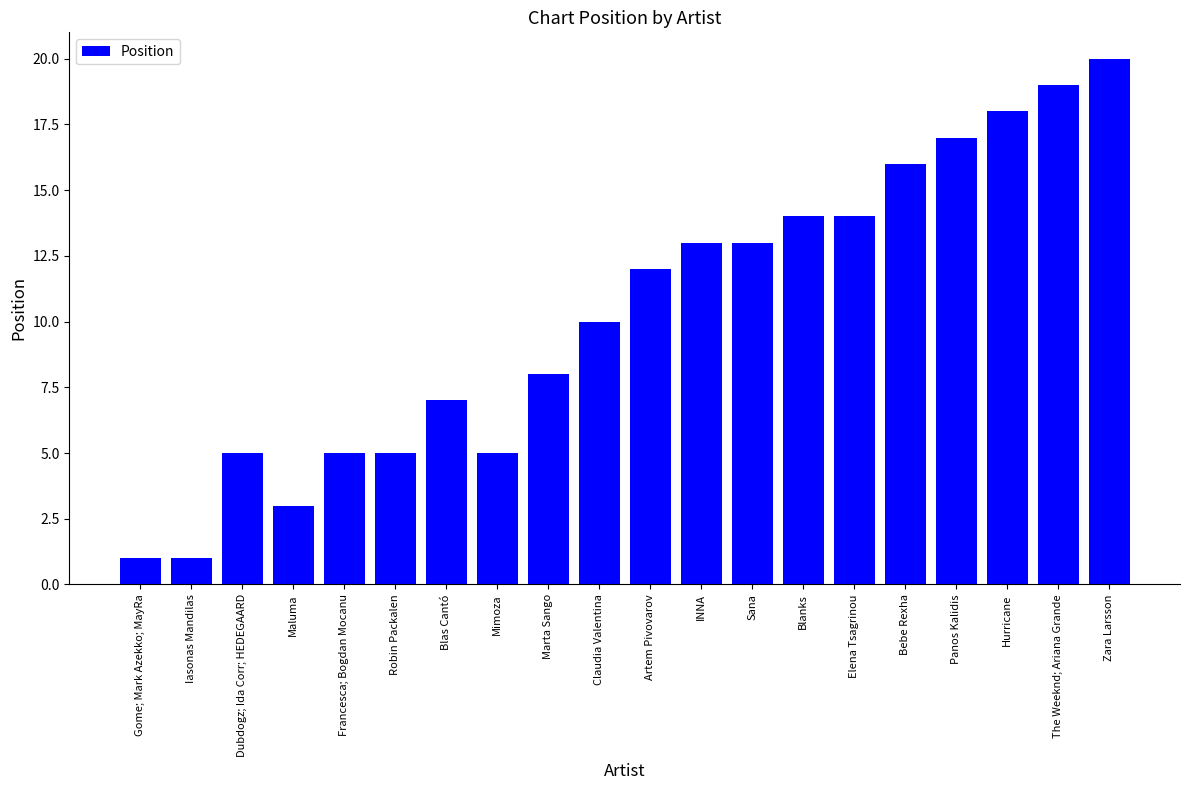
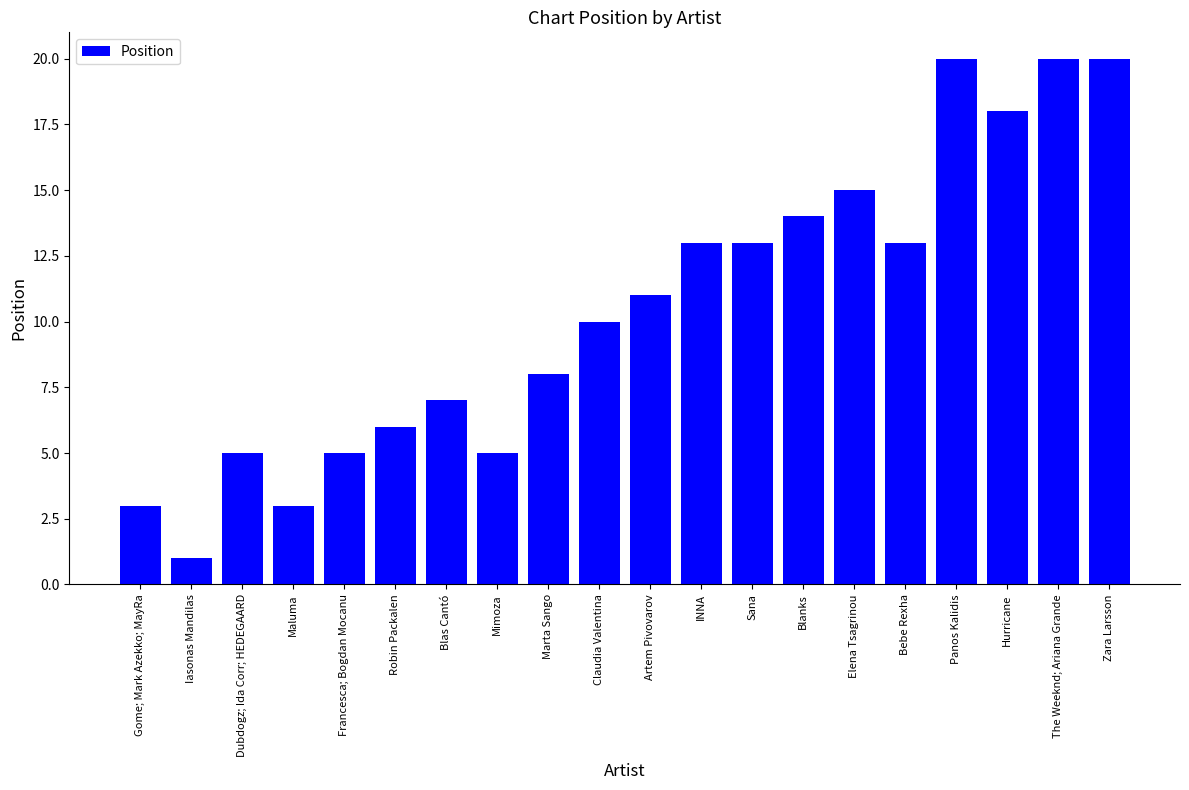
Gome; Mark Azekko; MayRa: 1 -> 3
Robin Packalen: 5 -> 6
Artem Pivovarov: 12 -> 11
Elena Tsagrinou: 14 -> 15
Bebe Rexha: 16 -> 13
Panos Kalidis: 17 -> 20
The Weeknd; Ariana Grande: 19 -> 20
